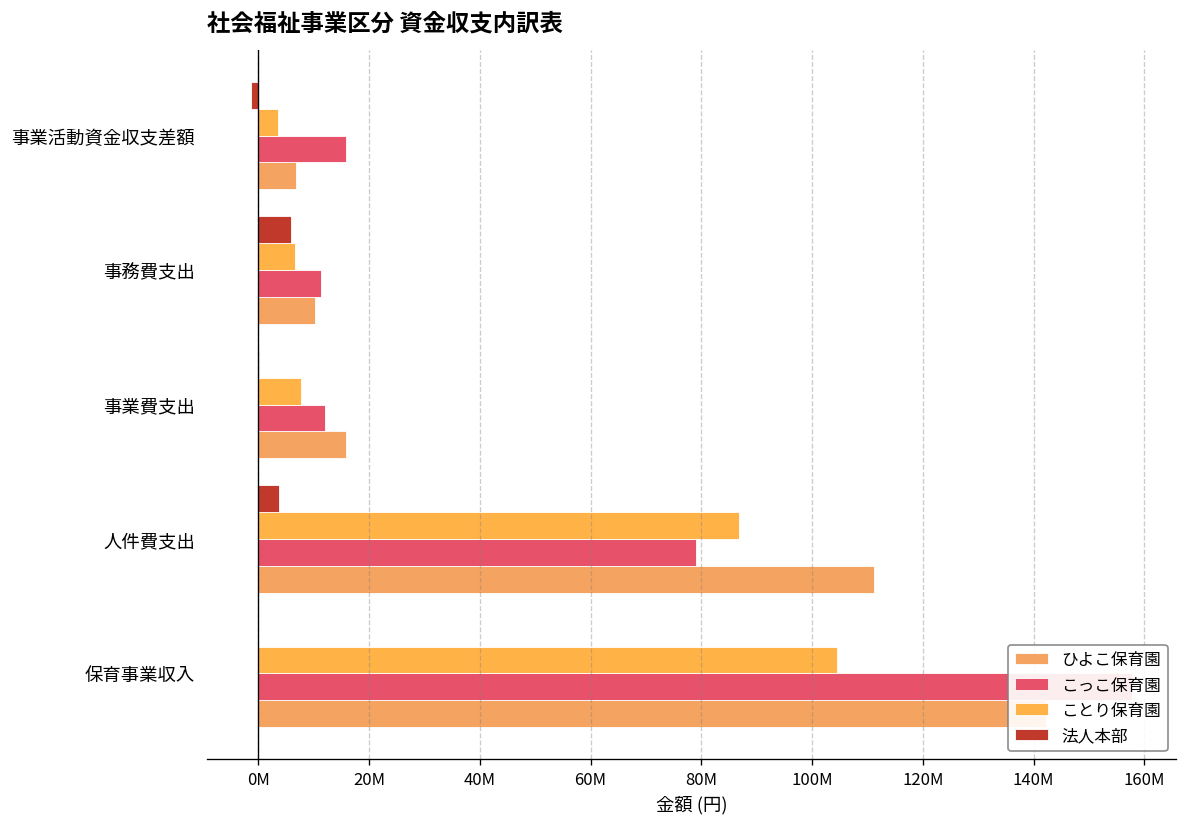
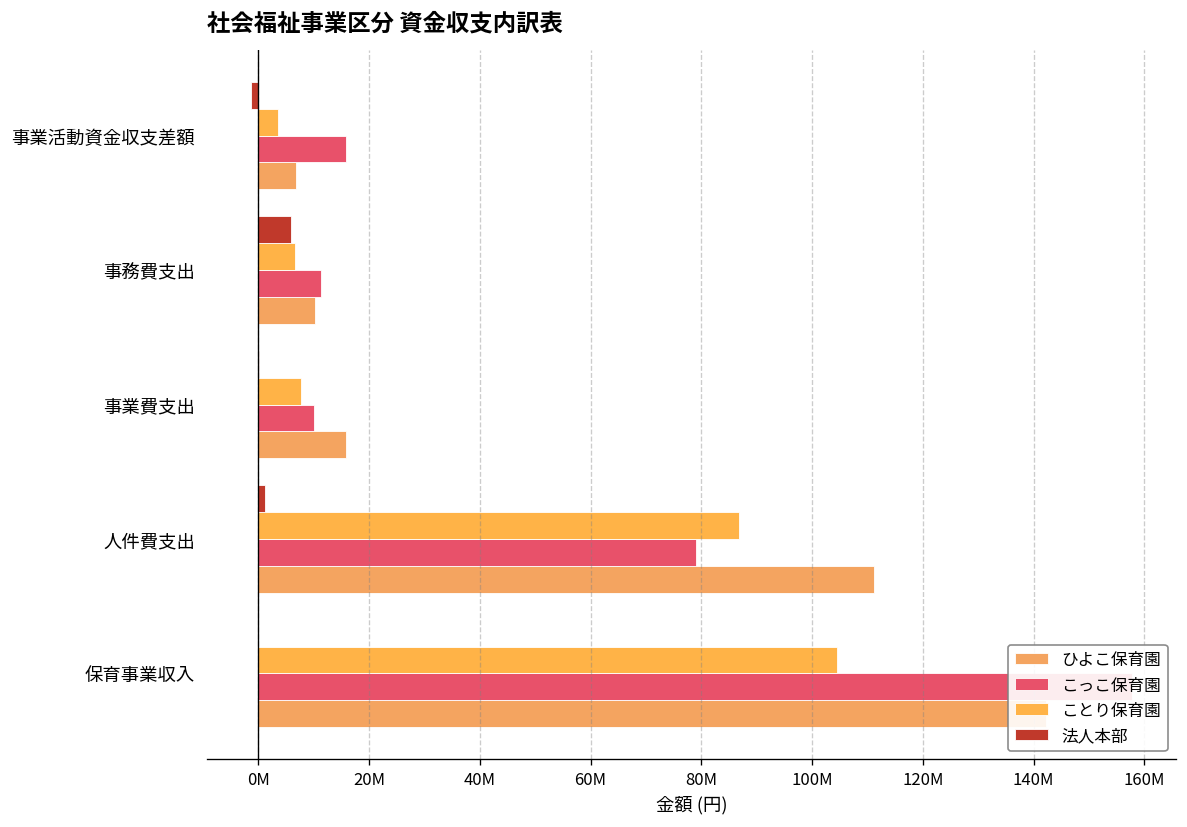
こっこ保育園, 事業費支出: 12000000 -> 10000000
法人本部, 人件費支出: 4000000 -> 1000000
